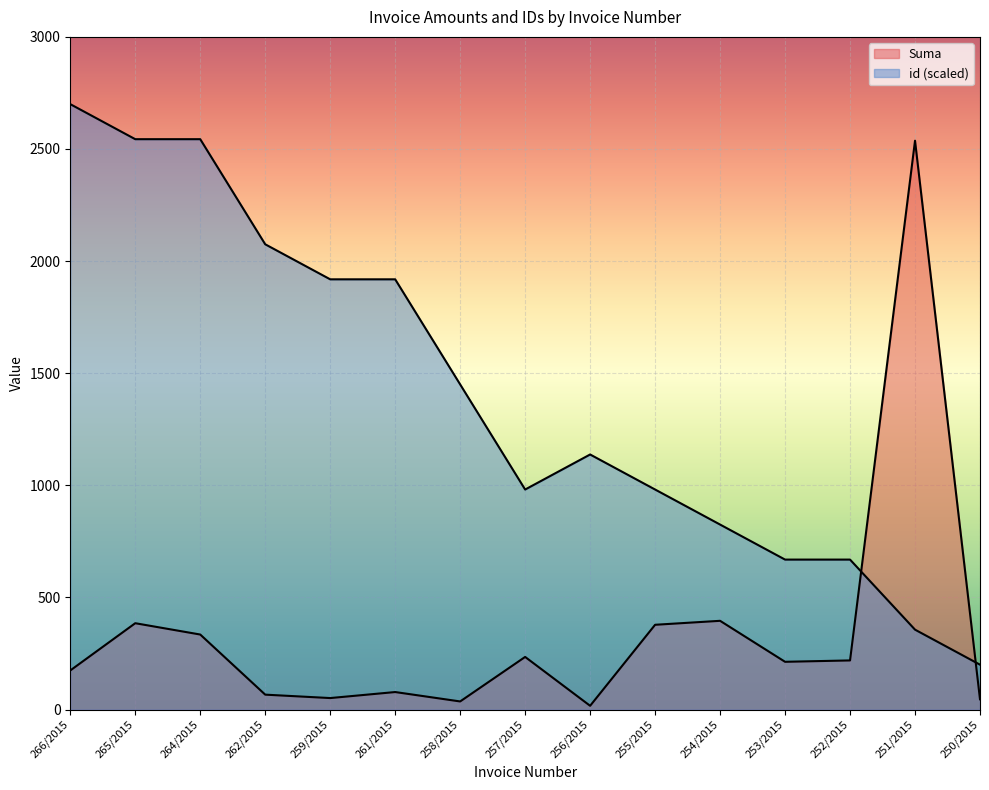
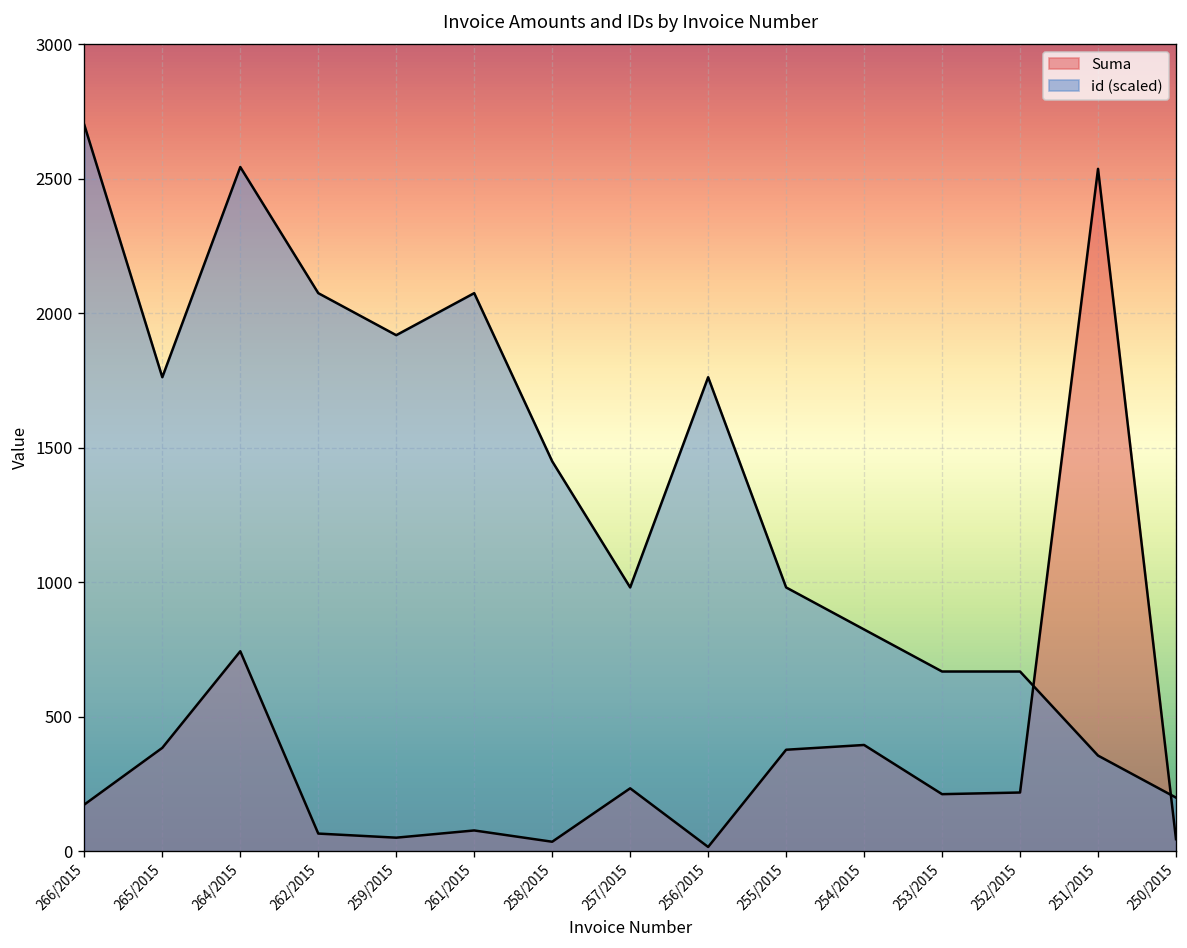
id (scaled), 265/2015: 2540 -> 1760
Suma, 264/2015: 330 -> 740
id (scaled), 261/2015: 1920 -> 2080
id (scaled), 256/2015: 1140 -> 1760
